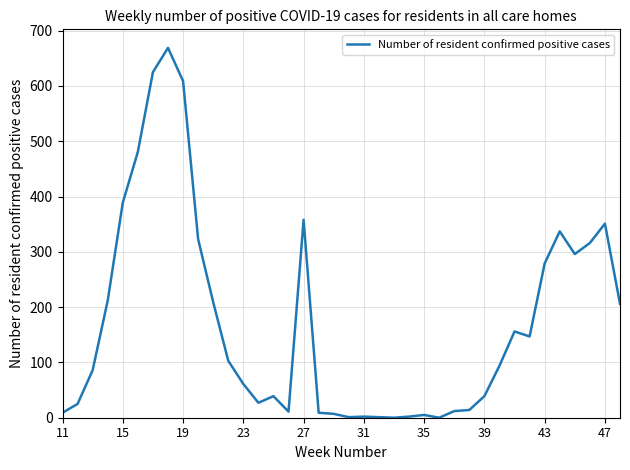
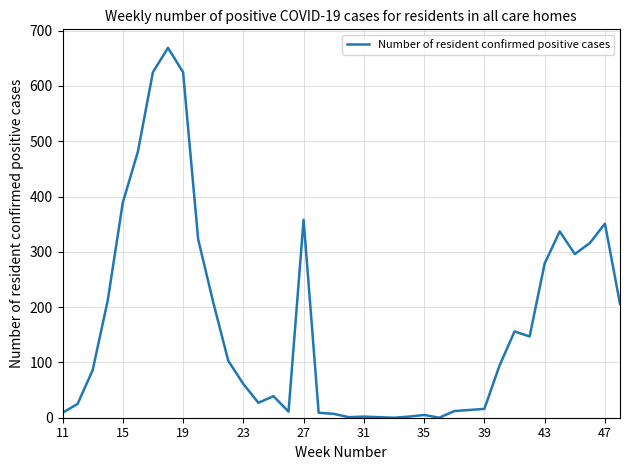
19: 610 -> 630
39: 40 -> 20
